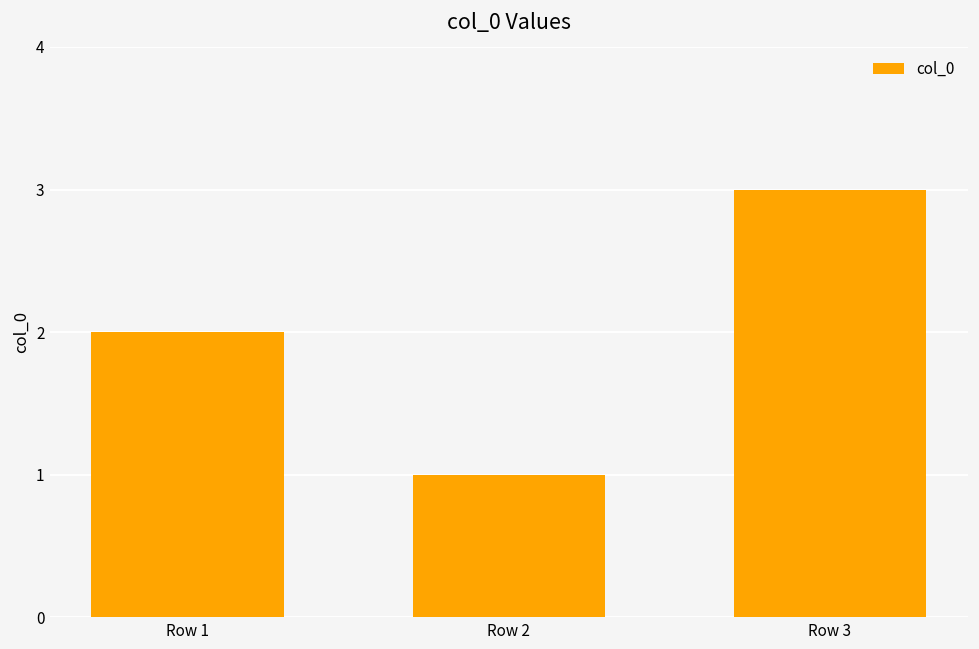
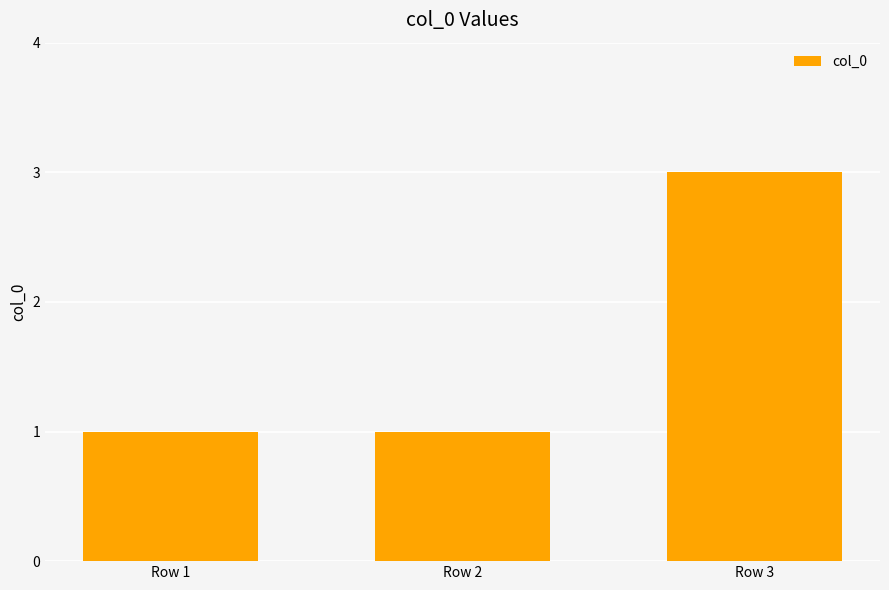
Row 1: 2 -> 1
